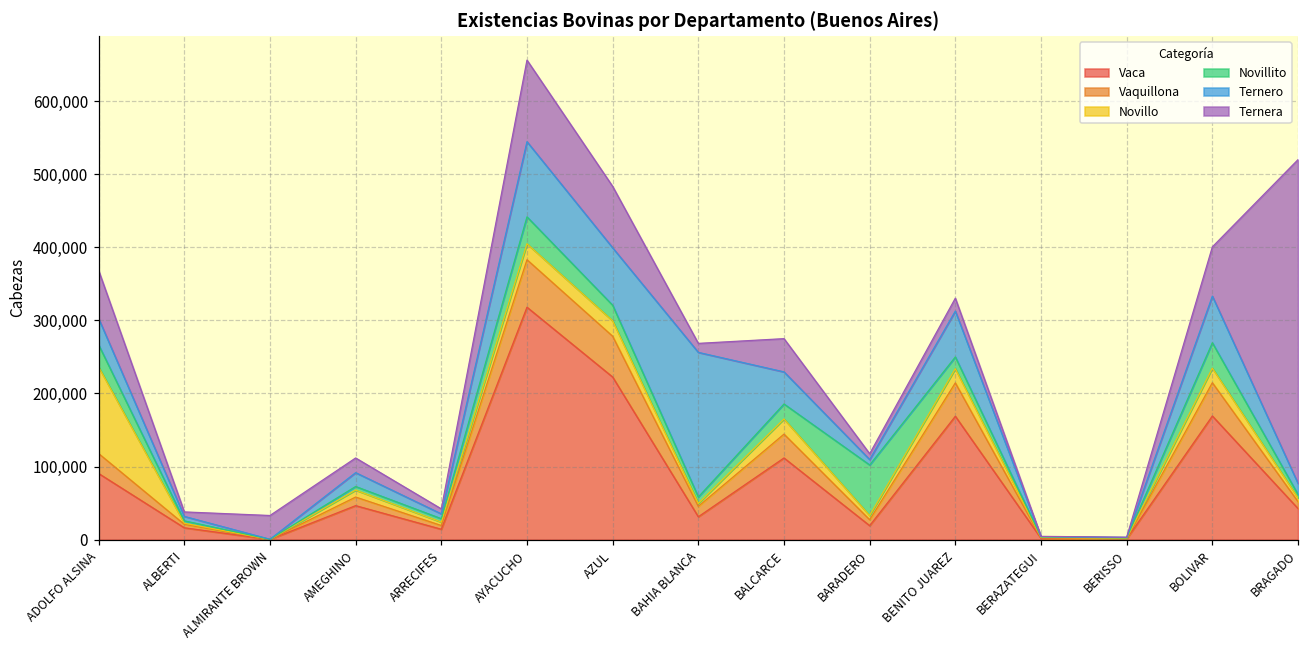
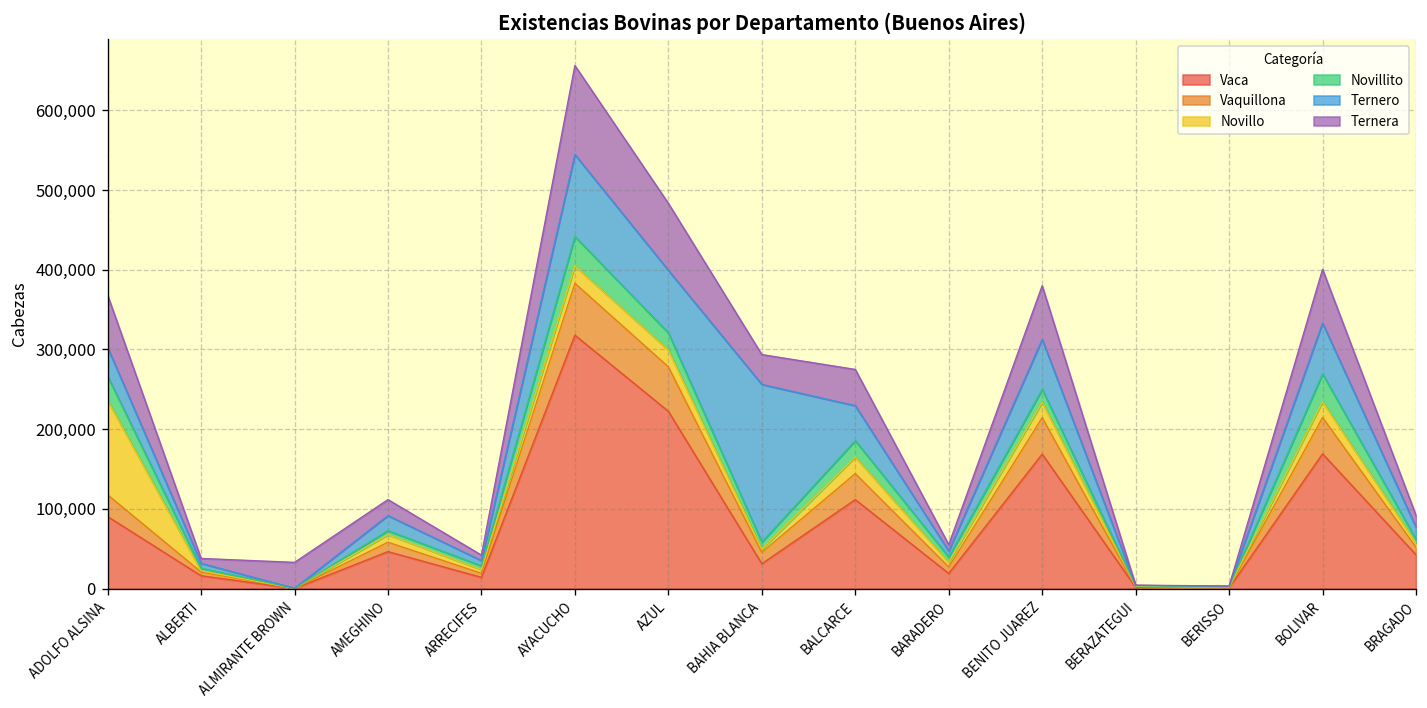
Ternera, BAHIA BLANCA: 10,000 -> 40,000
Novillito, BARADERO: 70,000 -> 10,000
Ternera, BENITO JUAREZ: 20,000 -> 70,000
Ternera, BRAGADO: 440,000 -> 20,000
